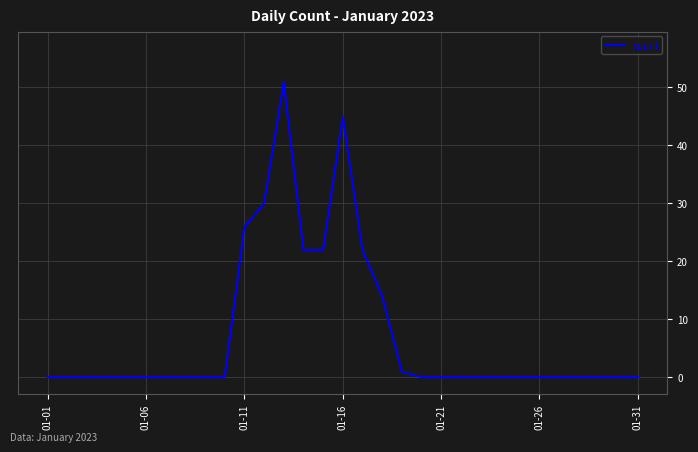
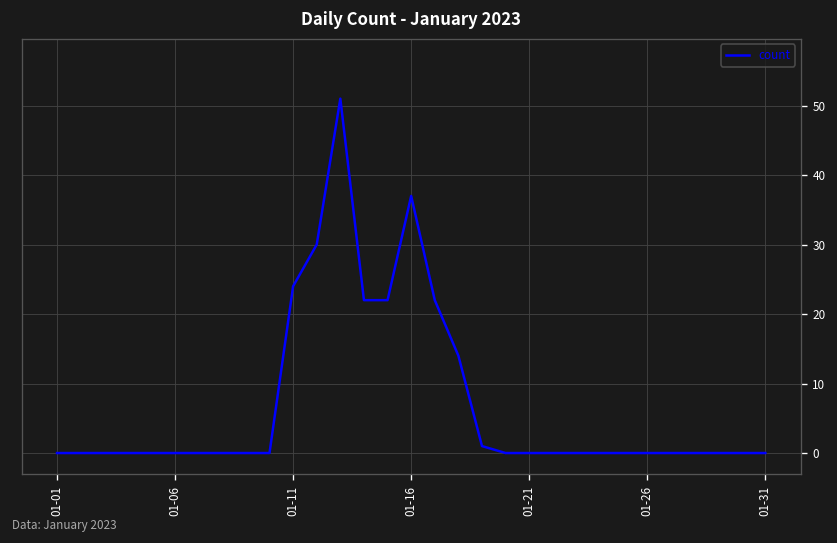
01-11: 26 -> 24
01-16: 45 -> 37
